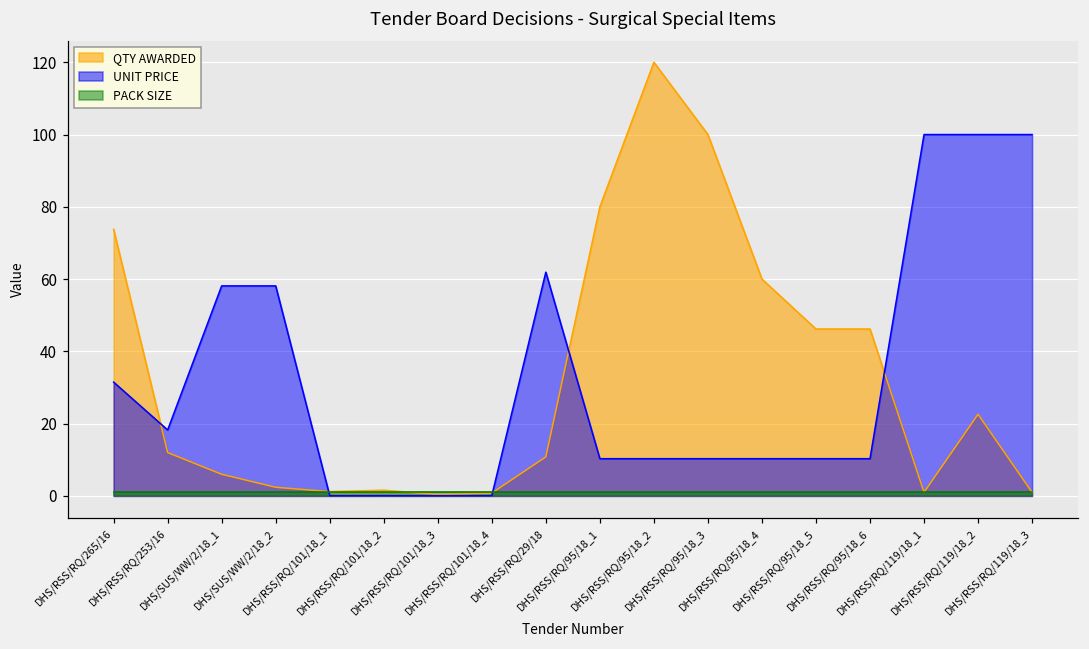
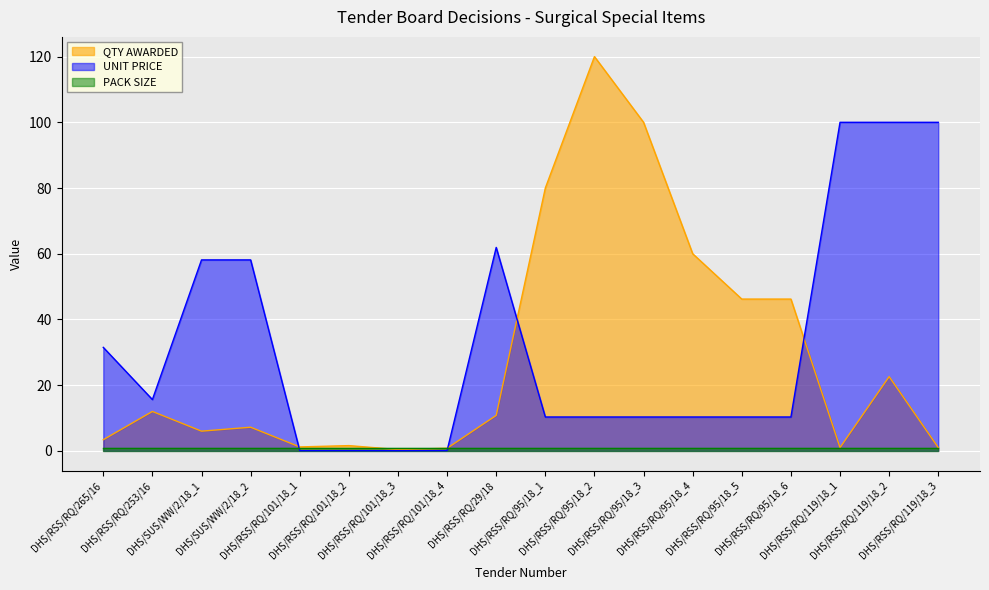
QTY AWARDED, DHS/RSS/RQ/265/16: 74 -> 3
UNIT PRICE, DHS/RSS/RQ/253/16: 18 -> 16
QTY AWARDED, DHS/SUS/WW/2/18_2: 2 -> 7
